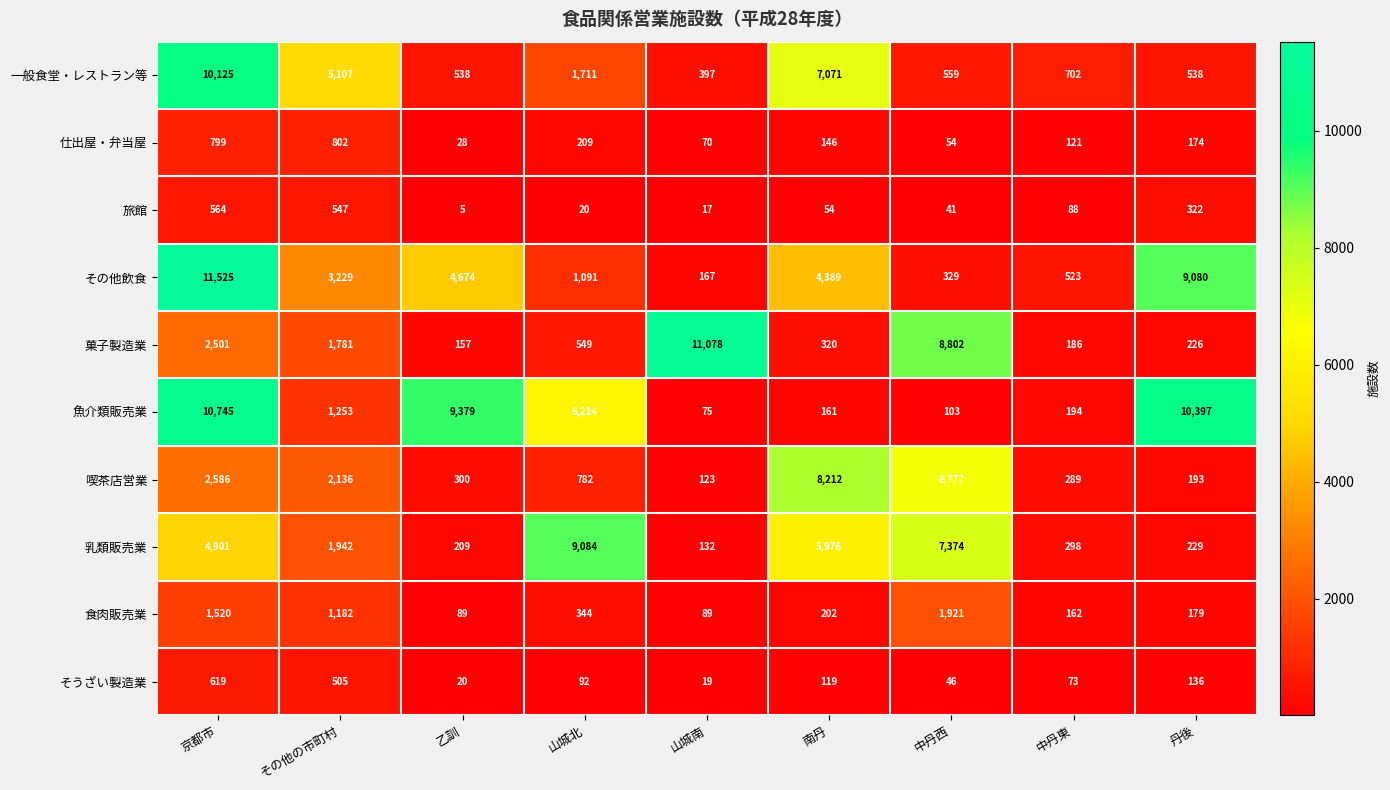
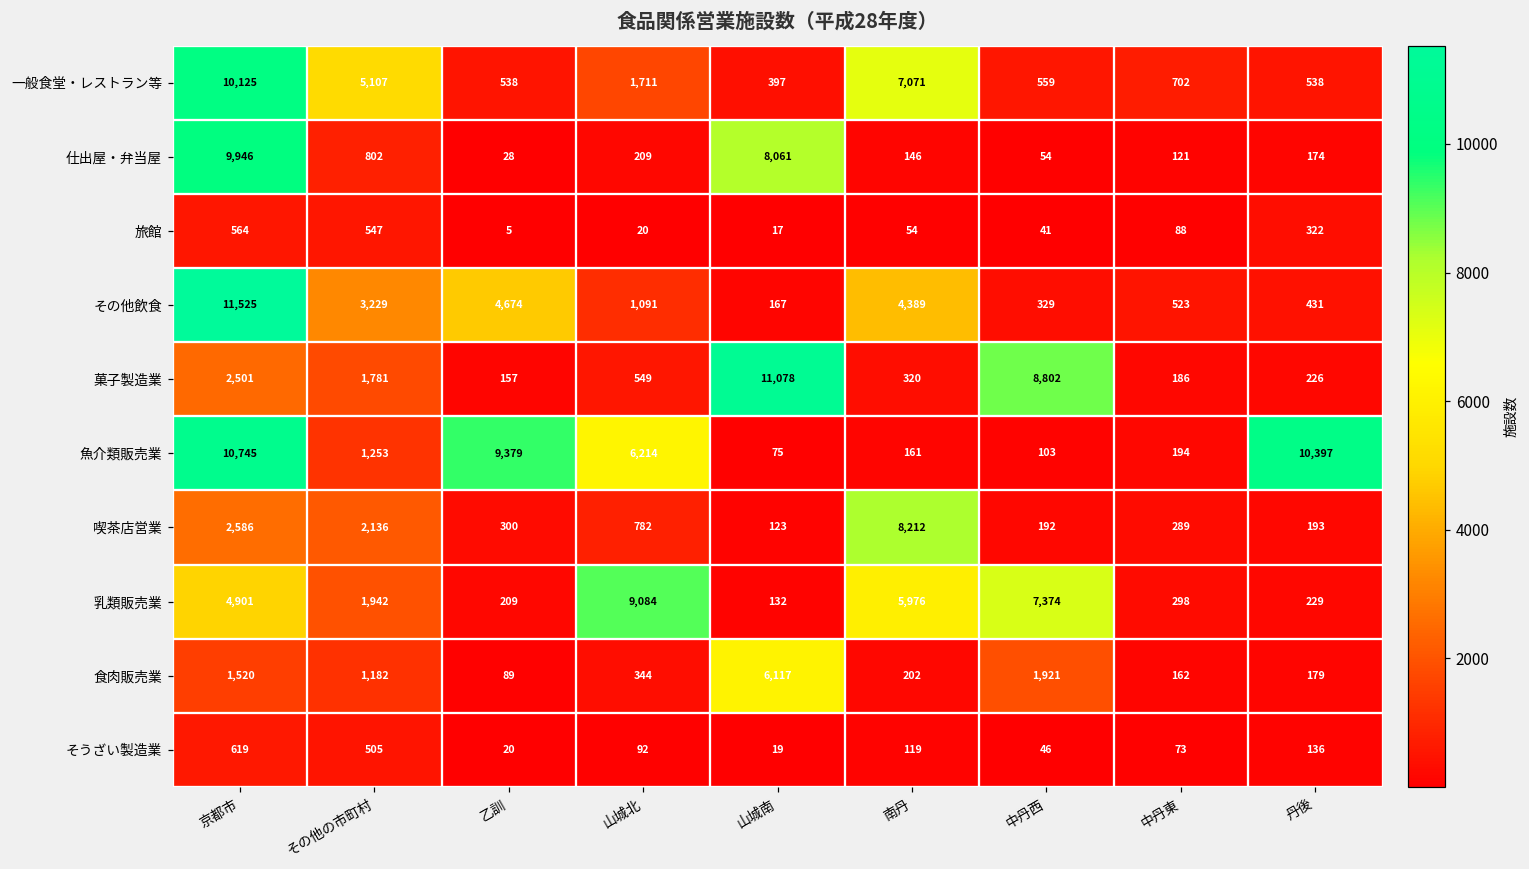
仕出屋・弁当屋, 京都市: 799 -> 9,946
仕出屋・弁当屋, 山城南: 70 -> 8,061
その他飲食, 丹後: 9,080 -> 431
喫茶店営業, 中丹西: 6,777 -> 192
食肉販売業, 山城南: 89 -> 6,117
